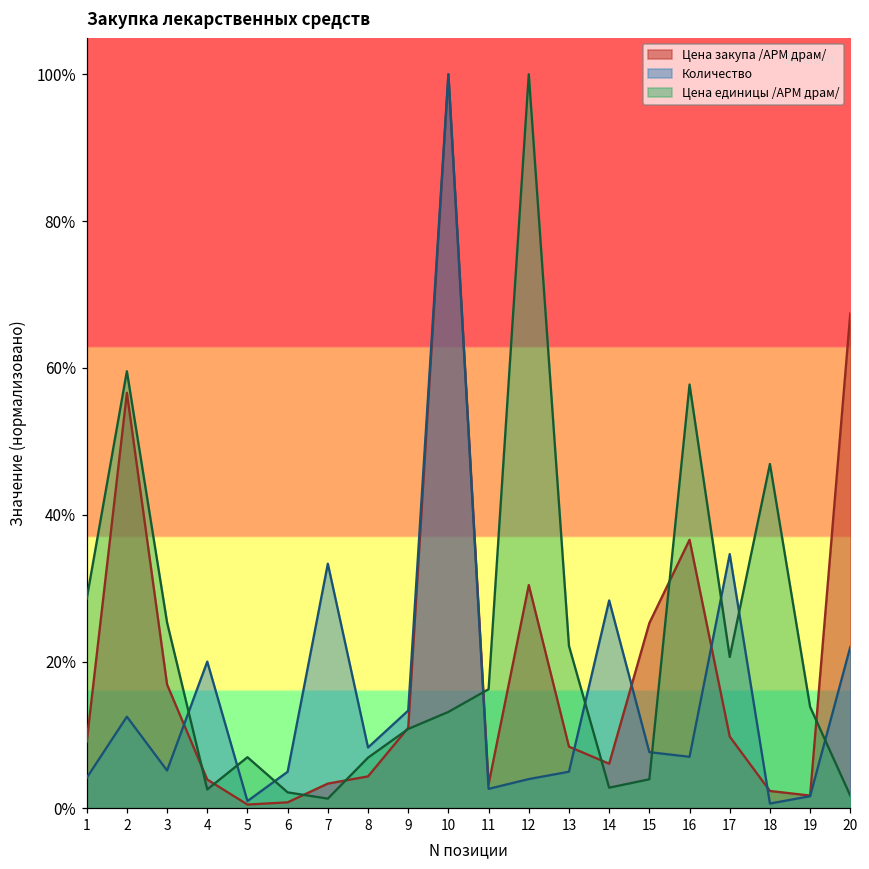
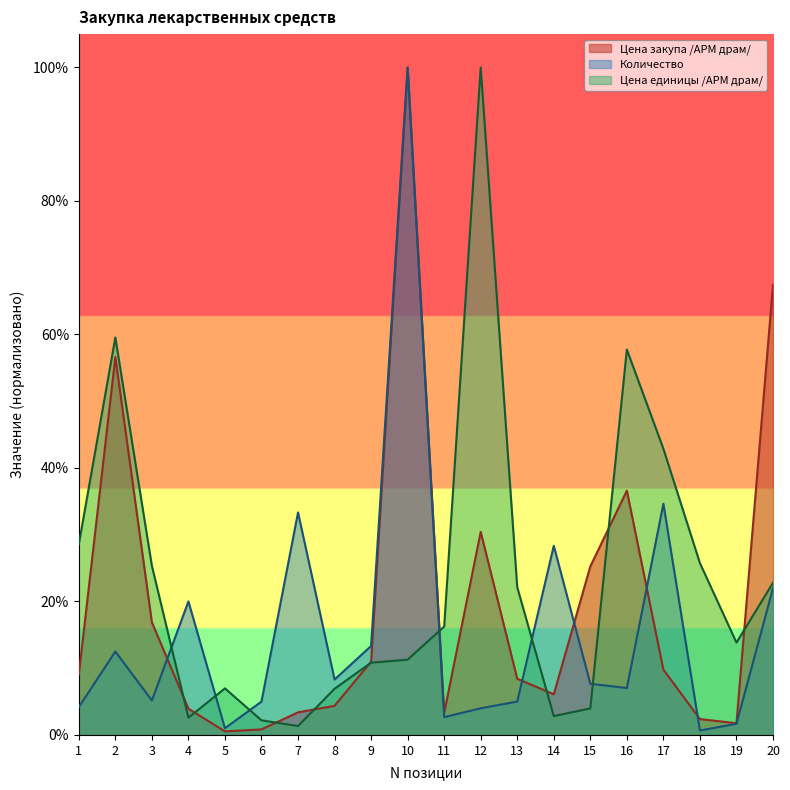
Цена единицы /АРМ драм/, 10: 13% -> 11%
Цена единицы /АРМ драм/, 17: 21% -> 43%
Цена единицы /АРМ драм/, 18: 47% -> 26%
Цена единицы /АРМ драм/, 20: 2% -> 23%
